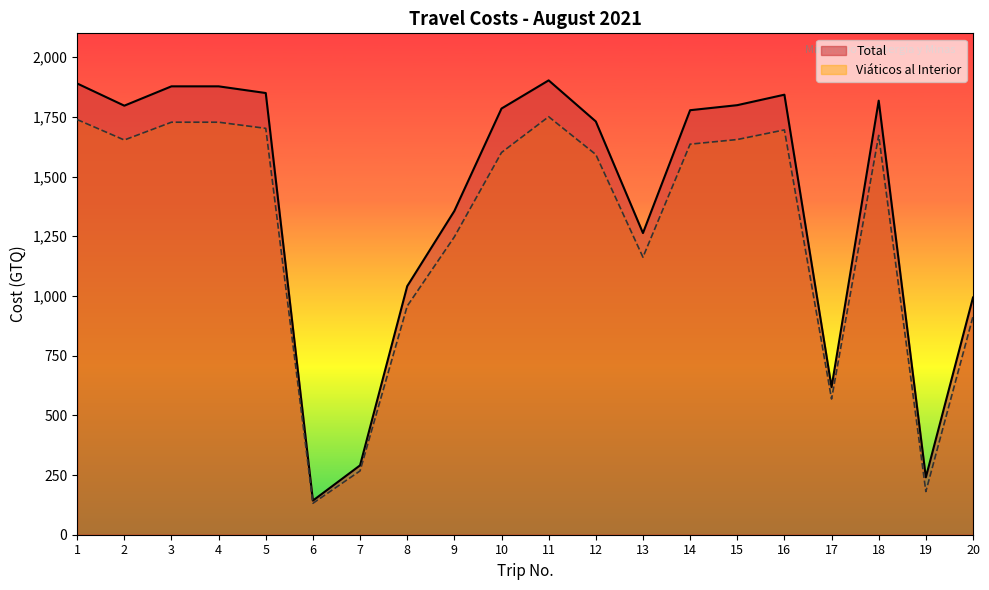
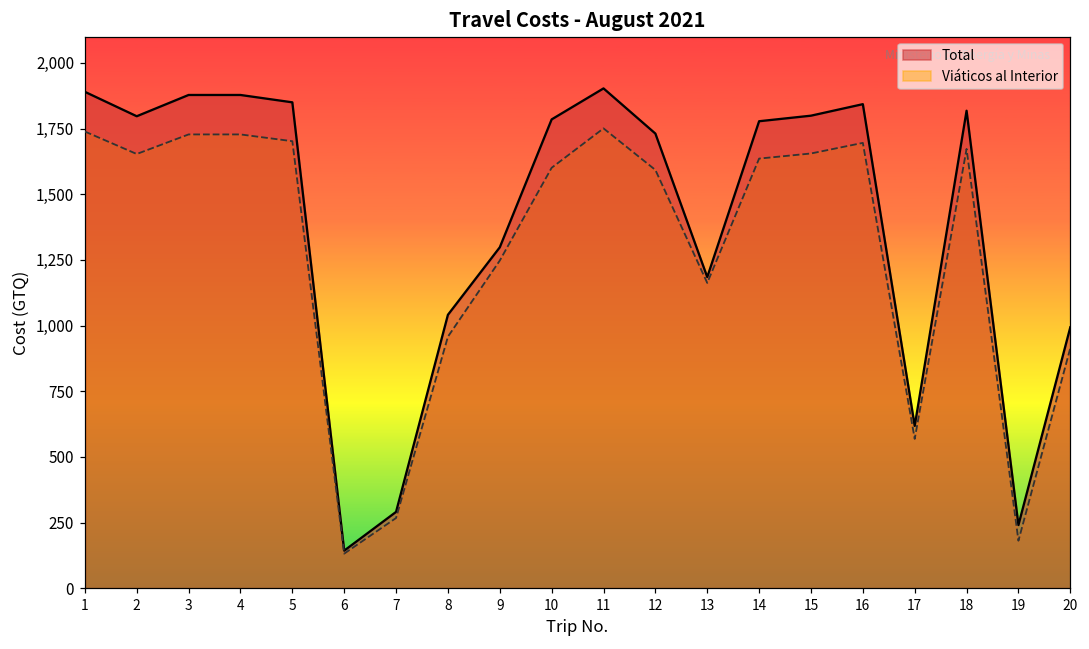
Total, 9: 1,360 -> 1,300
Total, 13: 1,260 -> 1,180
